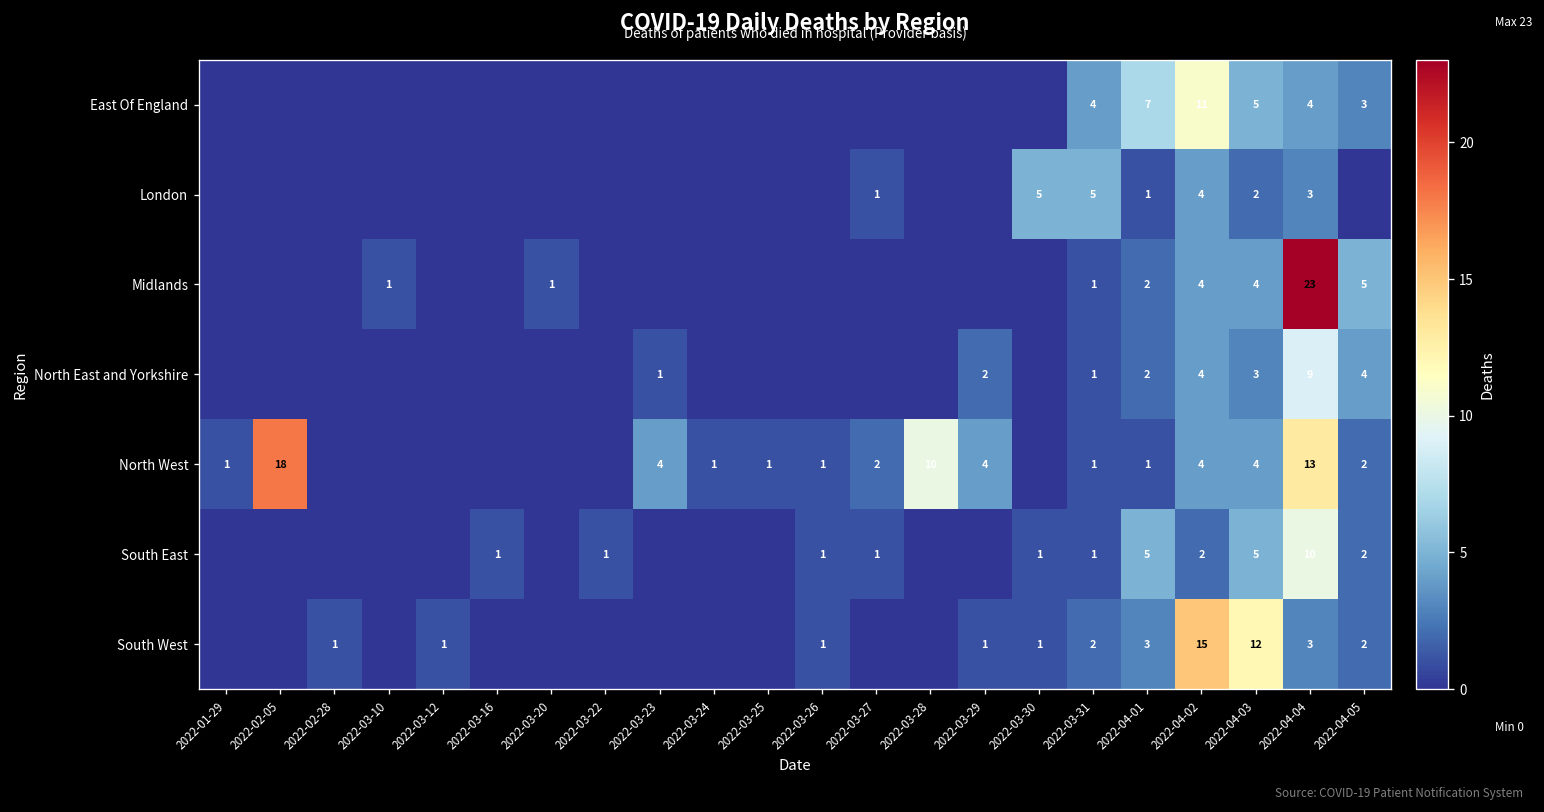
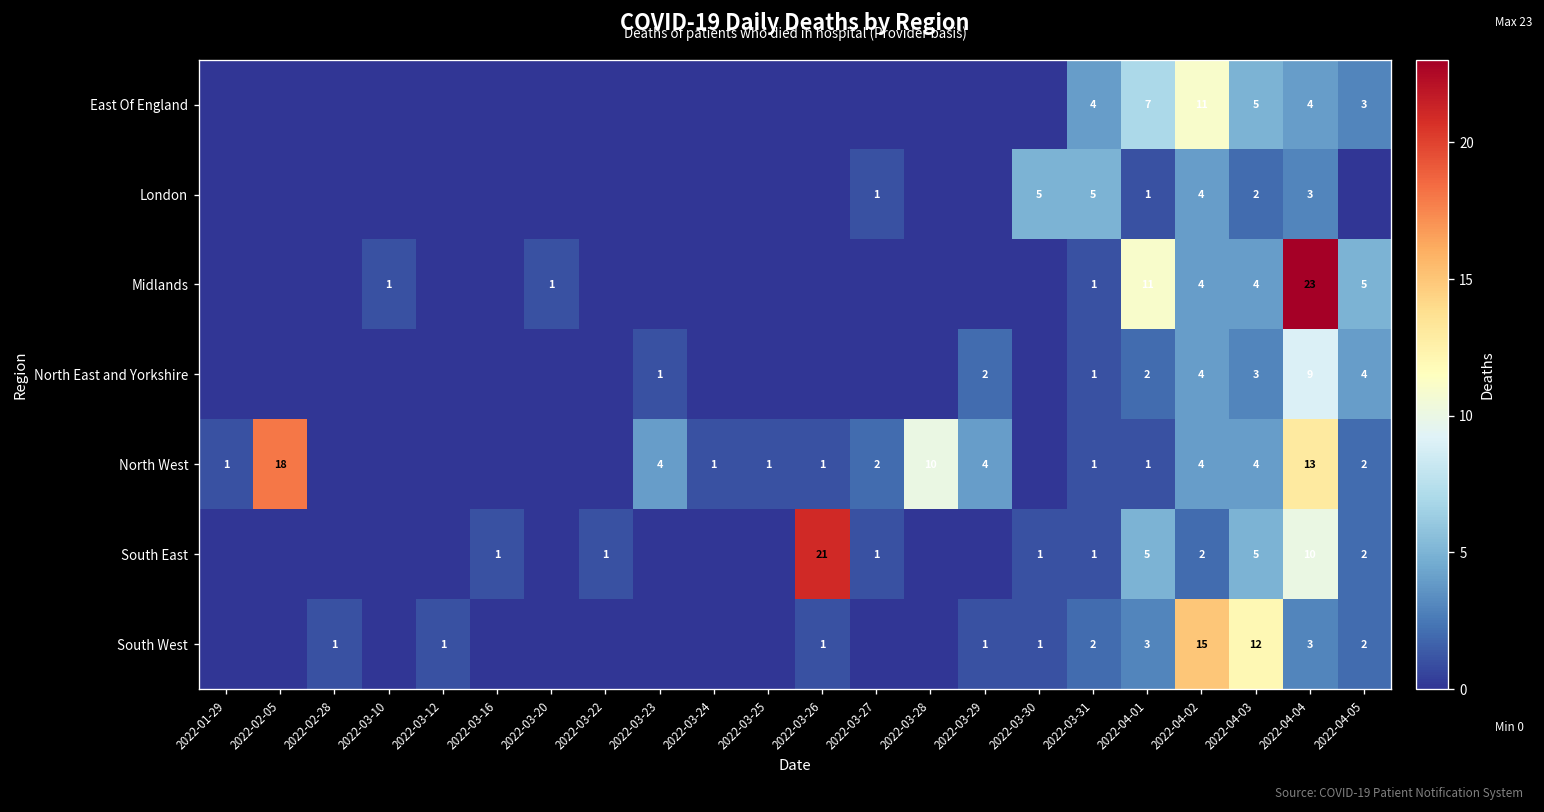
Midlands, 2022-04-01: 2 -> 11
South East, 2022-03-26: 1 -> 21
